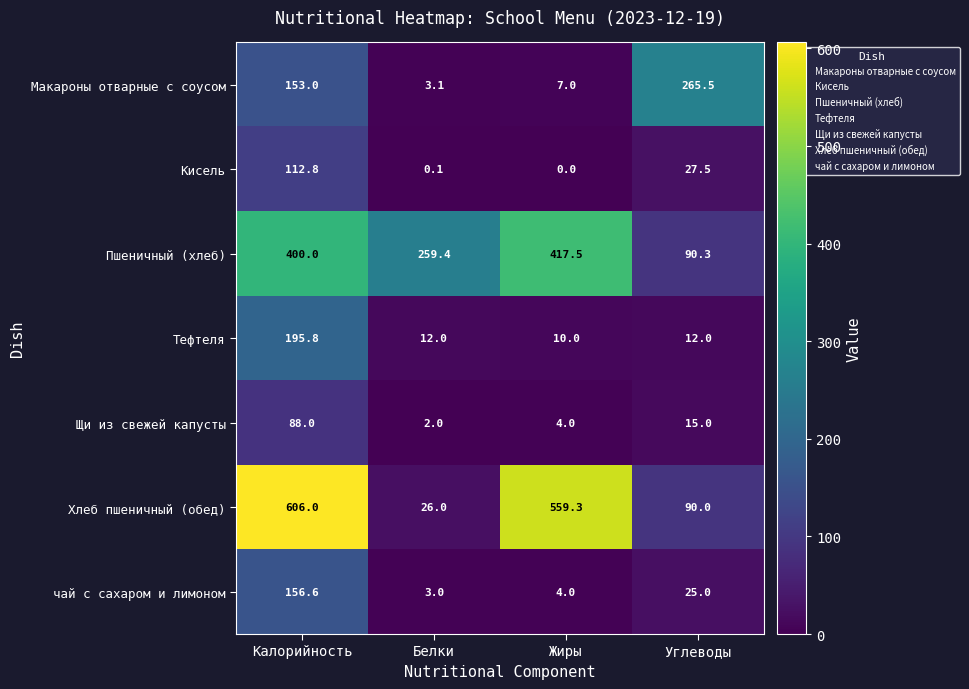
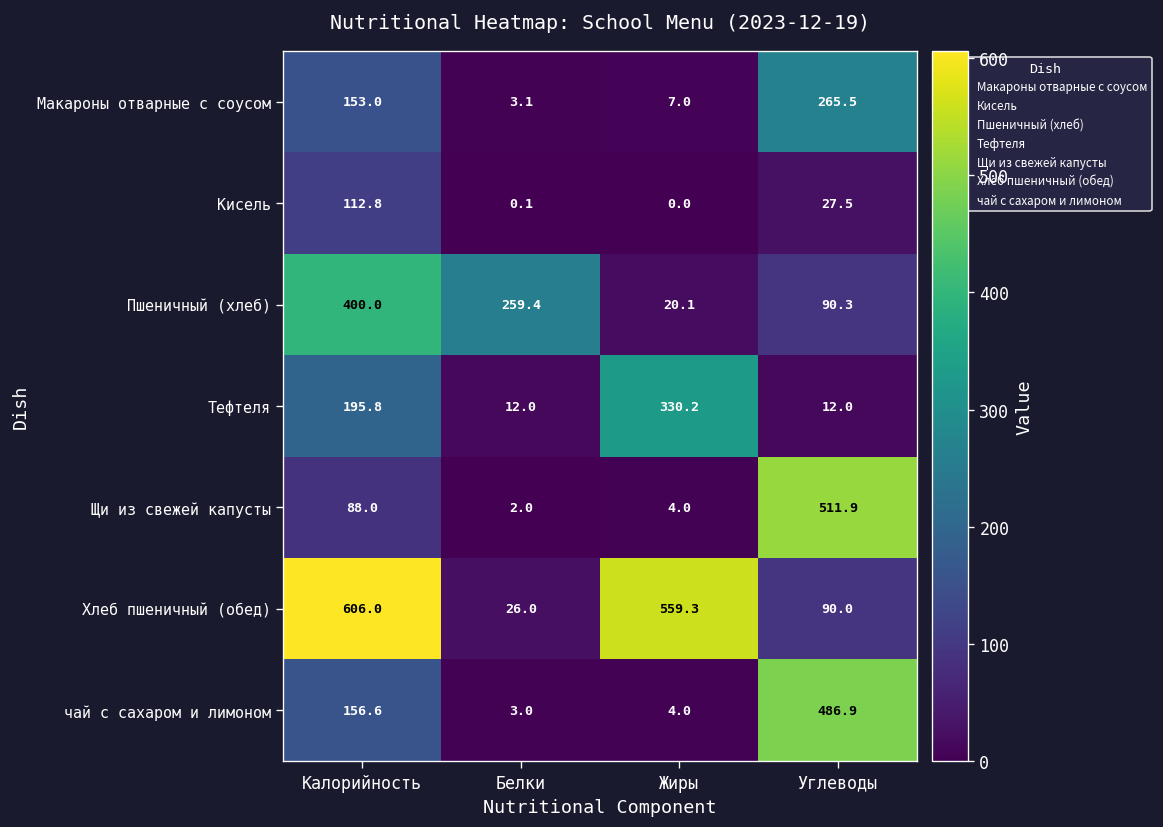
Пшеничный (хлеб), Жиры: 417.5 -> 20.1
Тефтеля, Жиры: 10.0 -> 330.2
Щи из свежей капусты, Углеводы: 15.0 -> 511.9
чай с сахаром и лимоном, Углеводы: 25.0 -> 486.9
